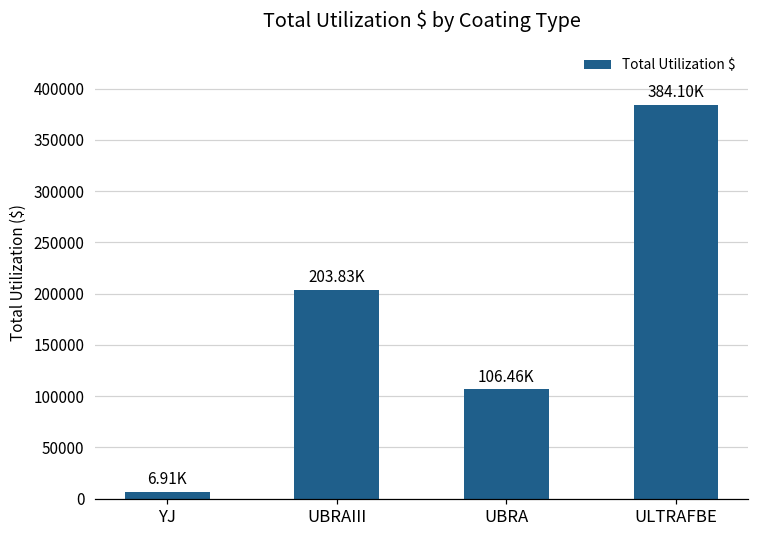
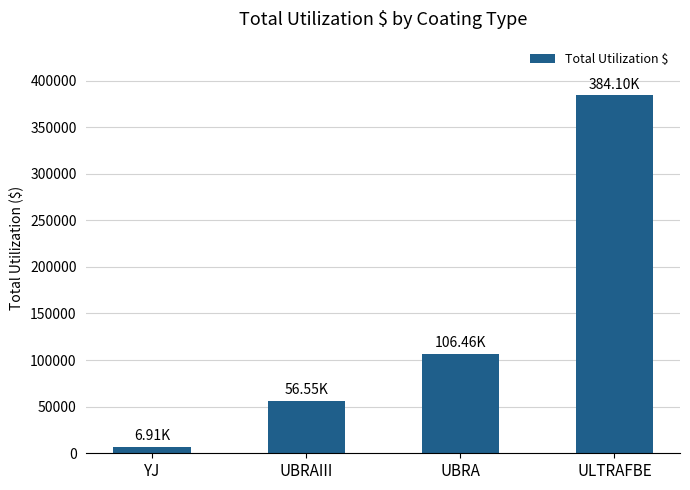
UBRAIII: 203.83K -> 56.55K
